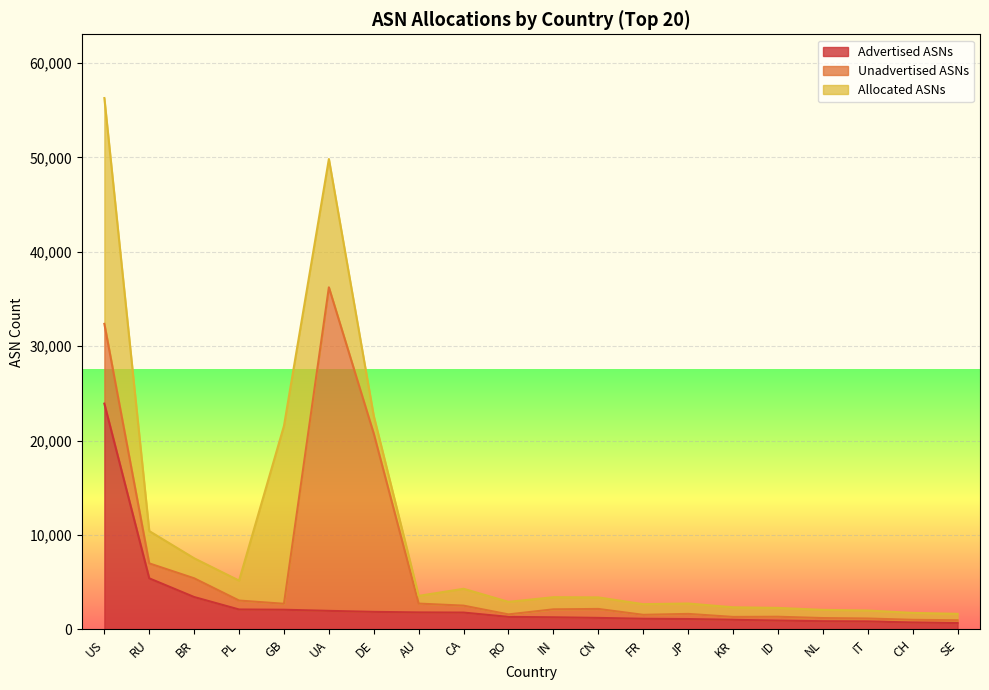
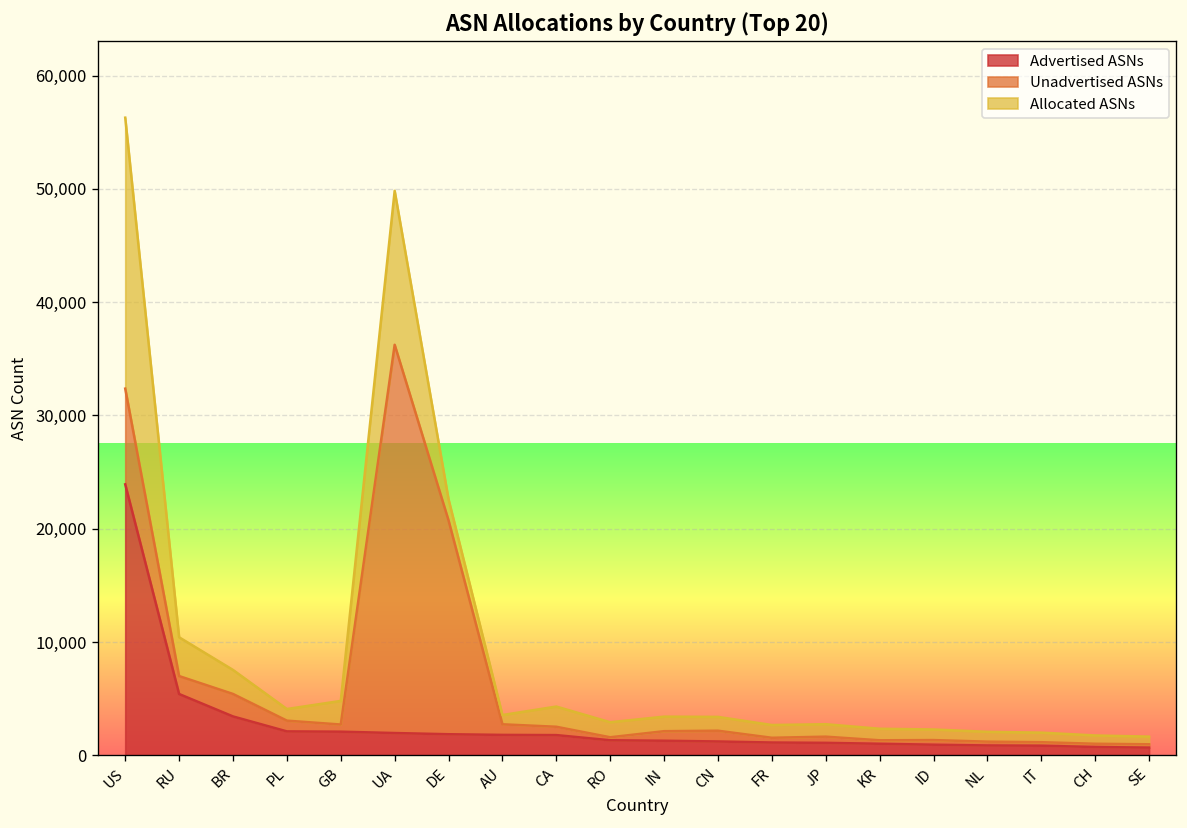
Allocated ASNs, PL: 2,000 -> 1,000
Allocated ASNs, GB: 19,000 -> 2,000
